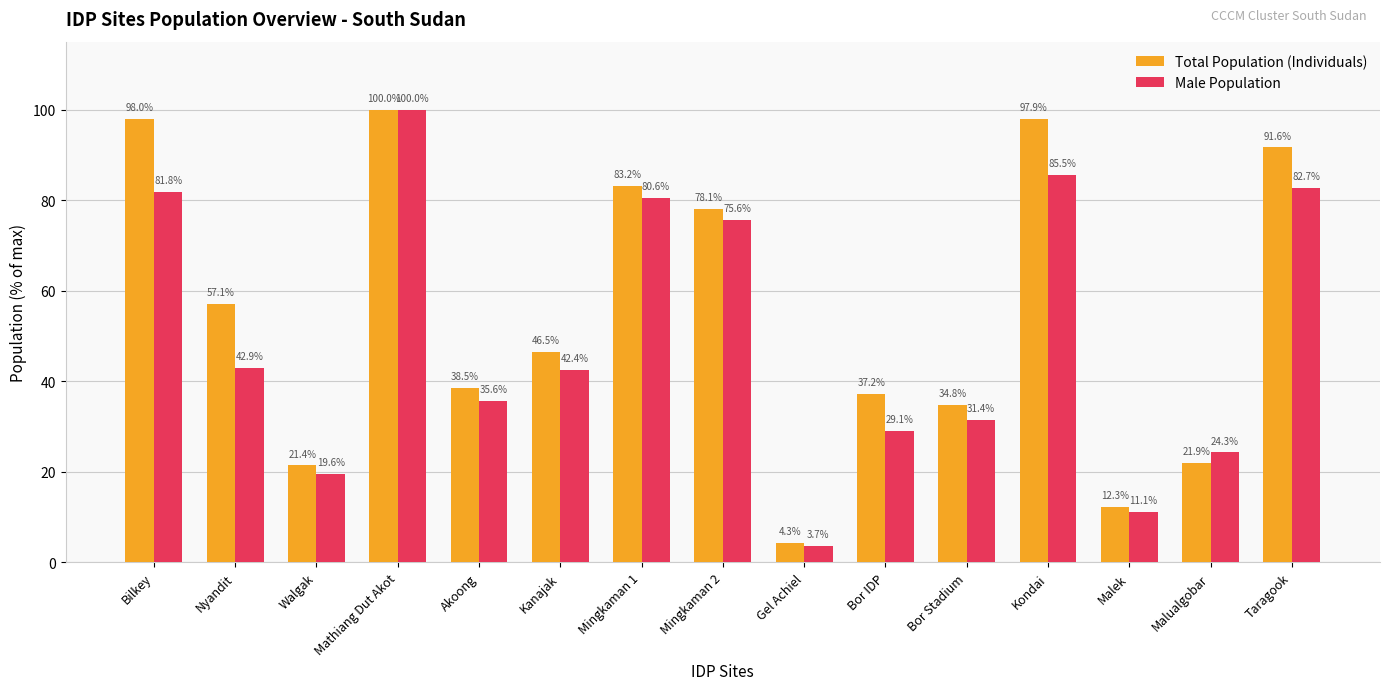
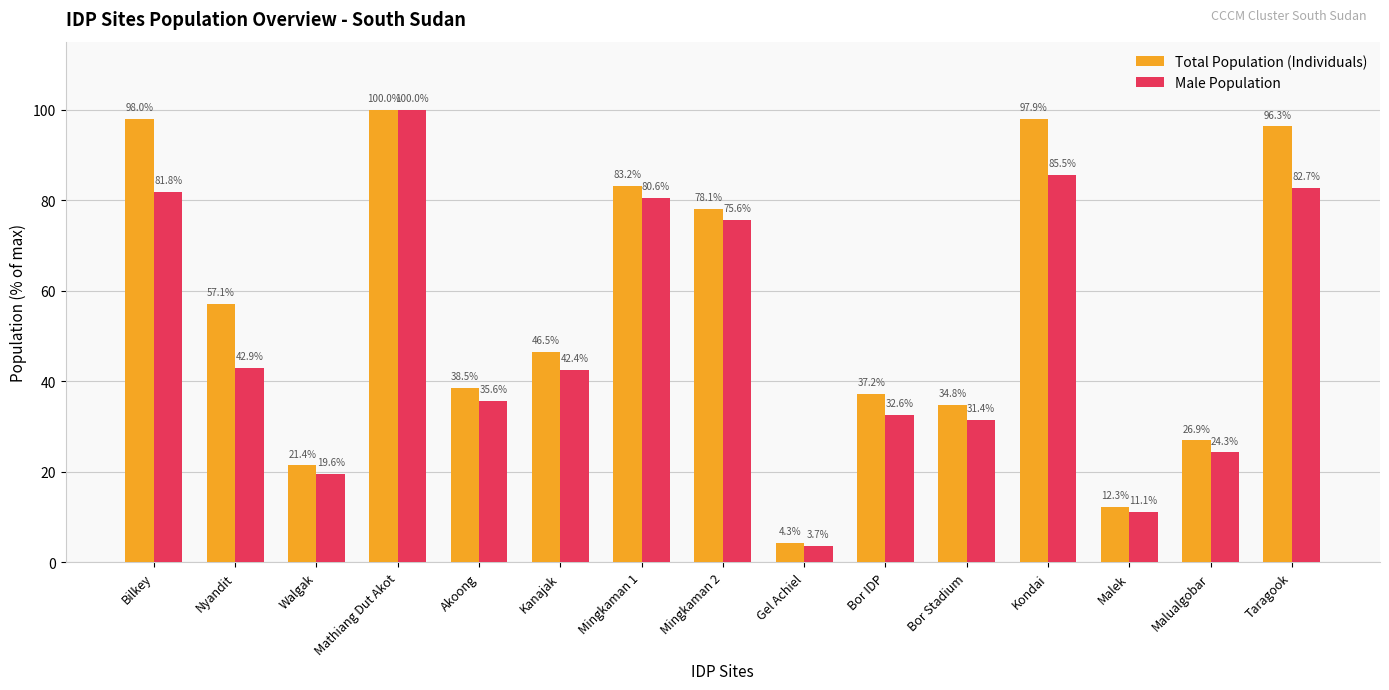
Male Population, Bor IDP: 29.1% -> 32.6%
Total Population (Individuals), Malualgobar: 21.9% -> 26.9%
Total Population (Individuals), Taragook: 91.6% -> 96.3%
